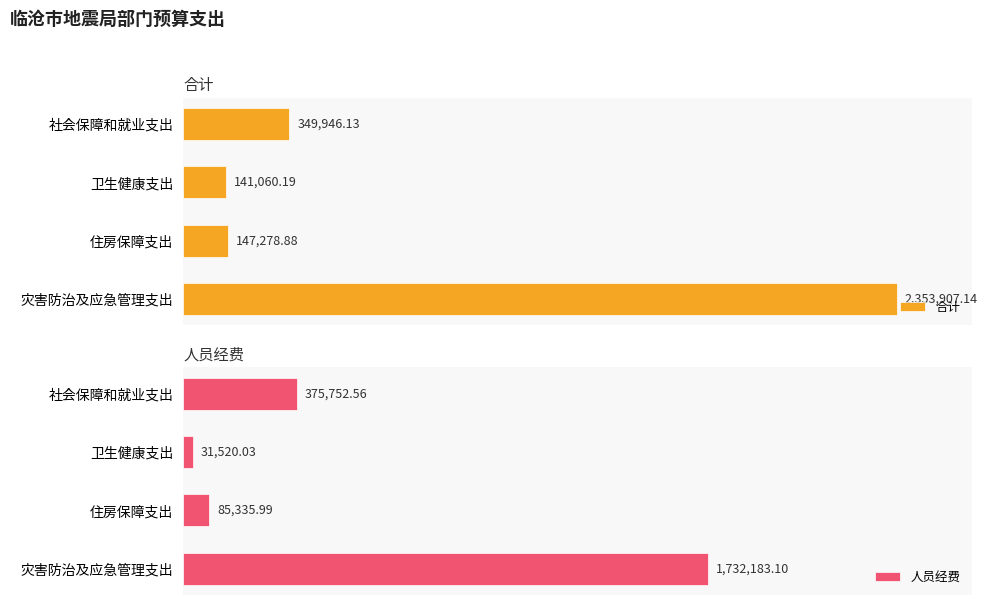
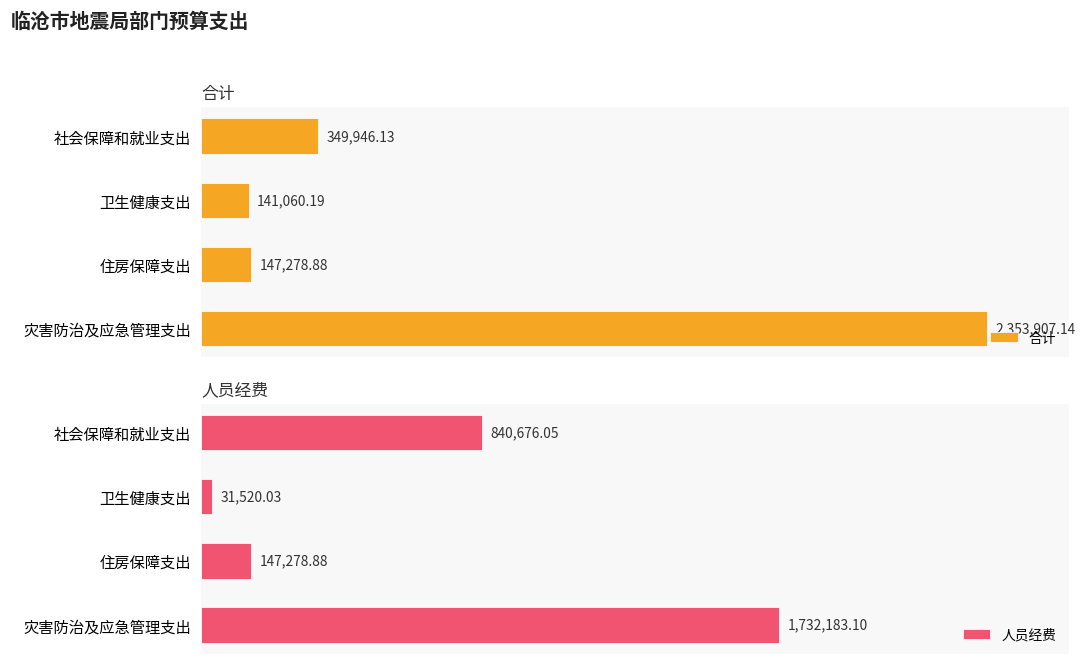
人员经费, 社会保障和就业支出: 375,752.56 -> 840,676.05
人员经费, 住房保障支出: 85,335.99 -> 147,278.88
